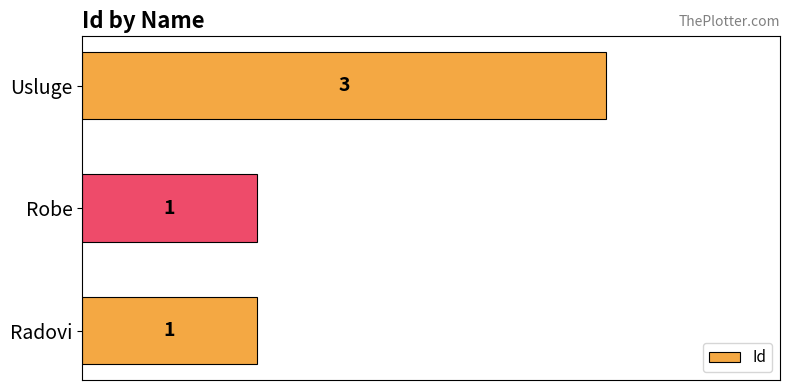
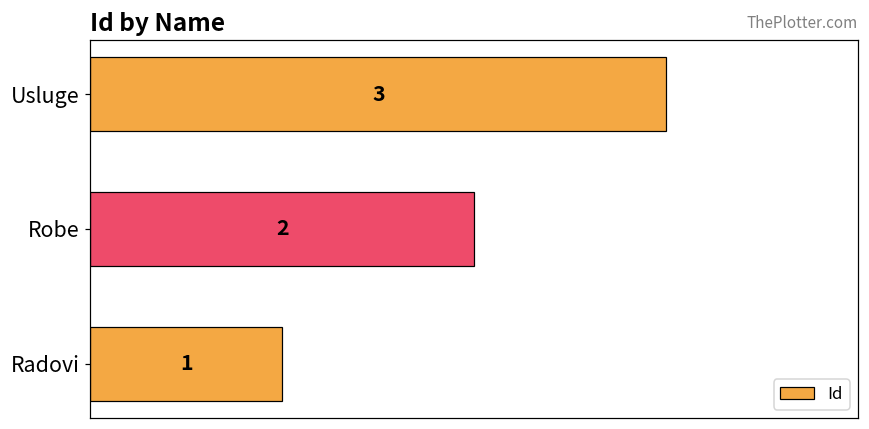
Robe: 1 -> 2
